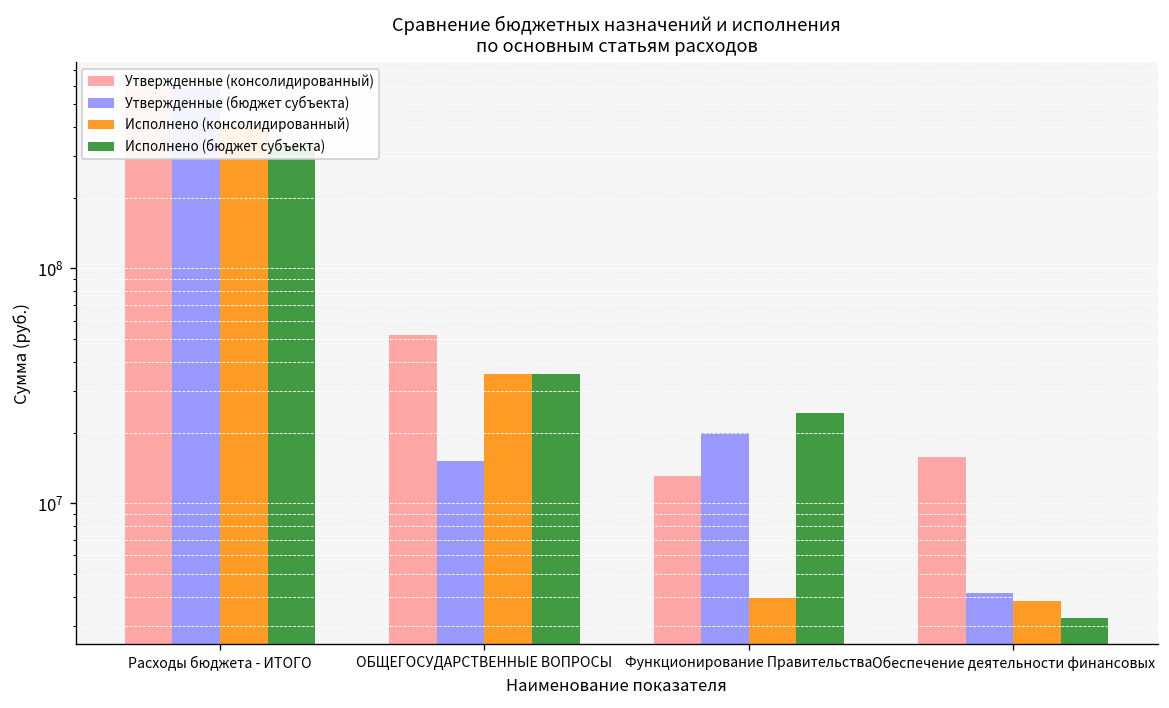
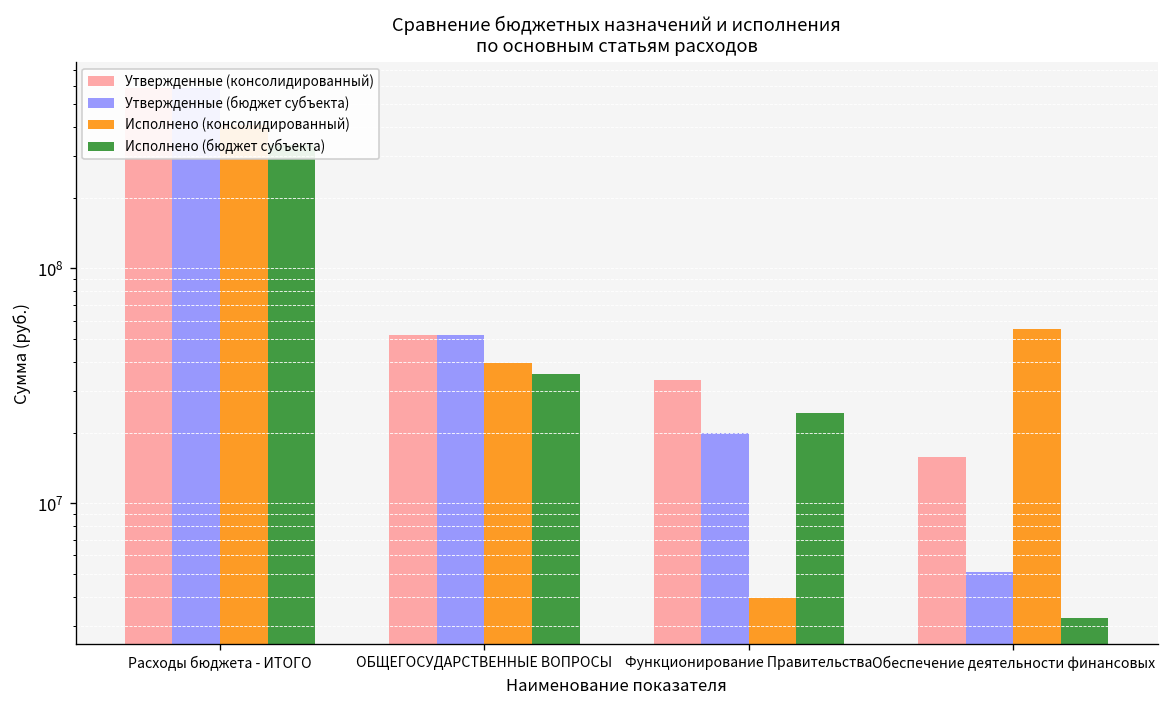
Утвержденные (бюджет субъекта), ОБЩЕГОСУДАРСТВЕННЫЕ ВОПРОСЫ: 15000000 -> 52000000
Исполнено (консолидированный), ОБЩЕГОСУДАРСТВЕННЫЕ ВОПРОСЫ: 36000000 -> 39000000
Утвержденные (консолидированный), Функционирование Правительства: 13000000 -> 33000000
Утвержденные (бюджет субъекта), Обеспечение деятельности финансовых: 4200000 -> 5100000
Исполнено (консолидированный), Обеспечение деятельности финансовых: 3800000 -> 55000000
